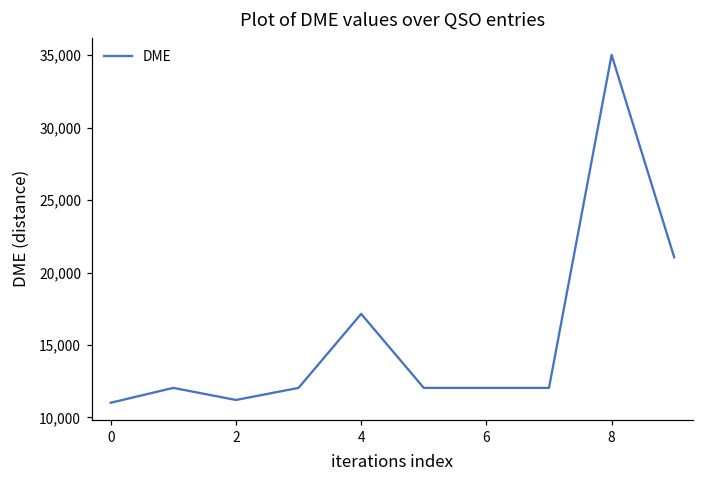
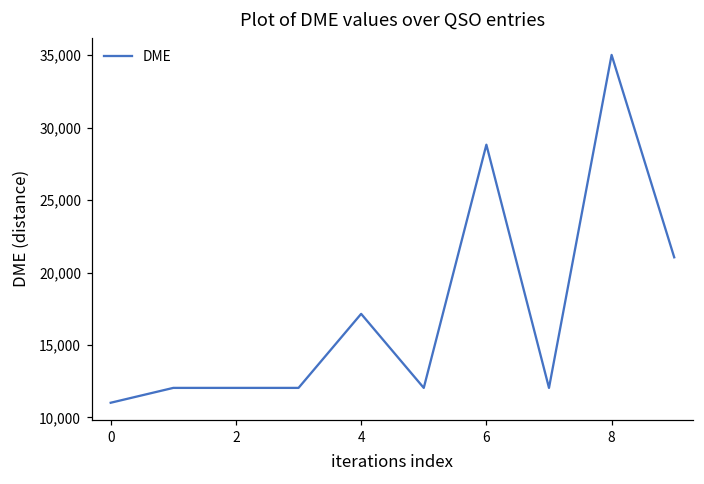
2: 11,200 -> 12,000
6: 12,000 -> 28,800
